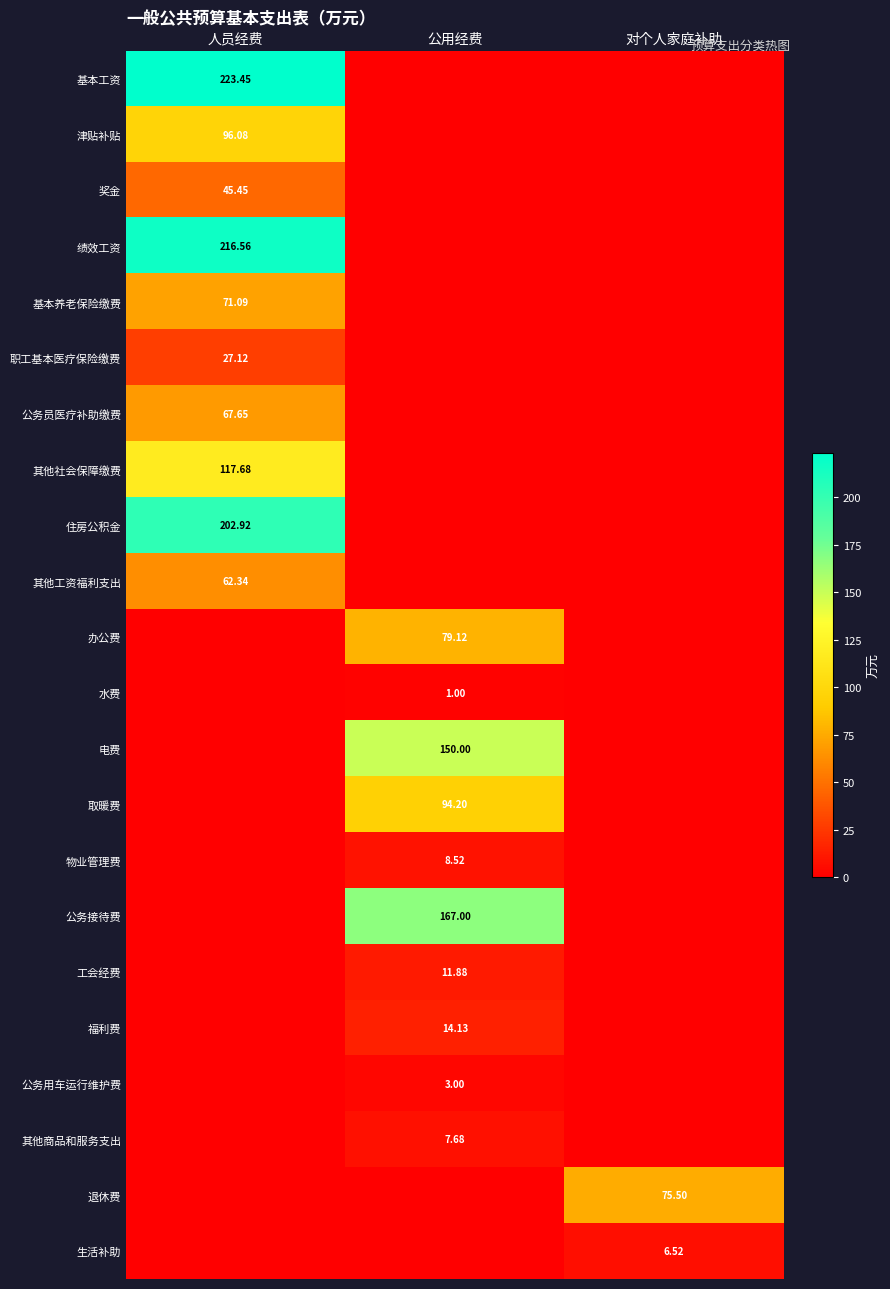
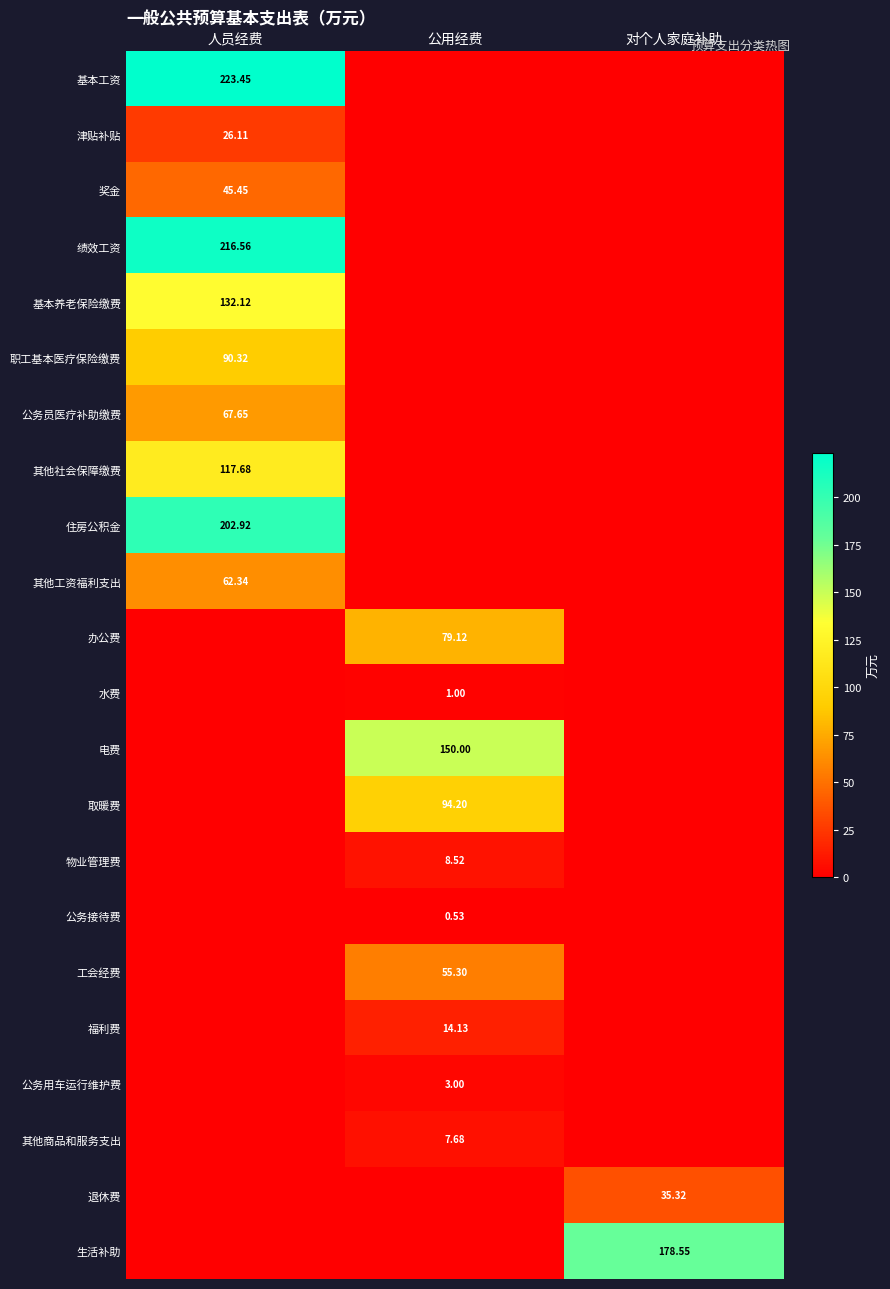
津贴补贴, 人员经费: 96.08 -> 26.11
基本养老保险缴费, 人员经费: 71.09 -> 132.12
职工基本医疗保险缴费, 人员经费: 27.12 -> 90.32
公务接待费, 公用经费: 167.00 -> 0.53
工会经费, 公用经费: 11.88 -> 55.30
退休费, 对个人家庭补助: 75.50 -> 35.32
生活补助, 对个人家庭补助: 6.52 -> 178.55
